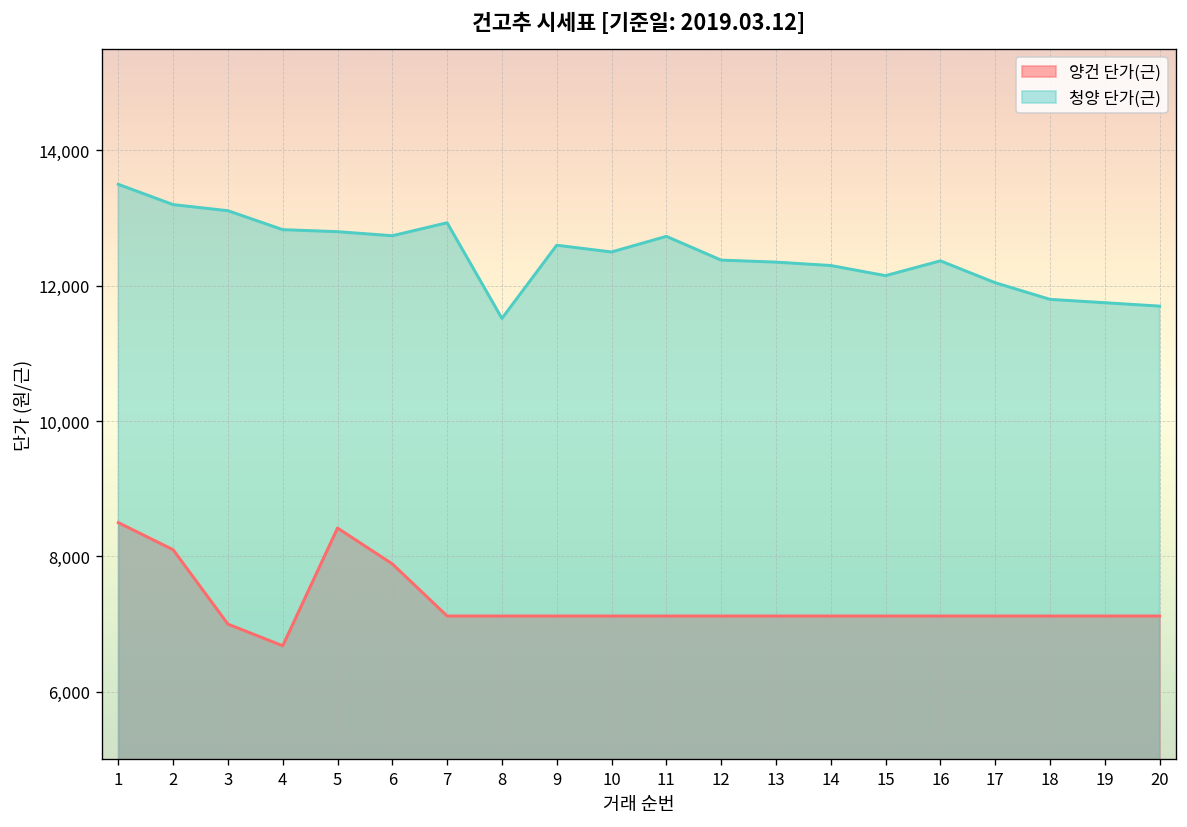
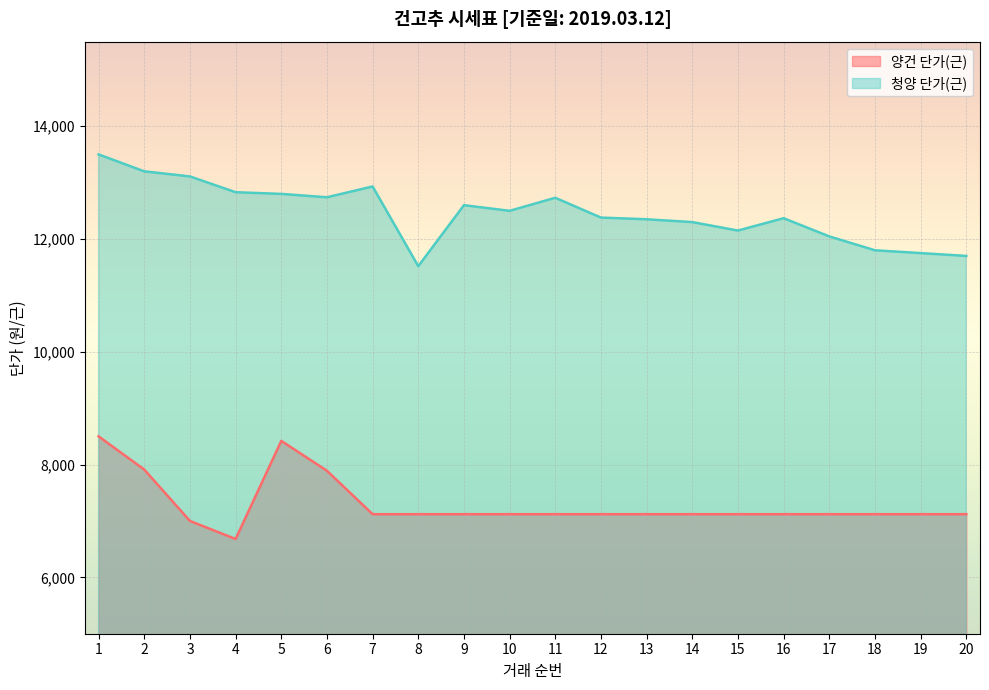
양건 단가(근), 2: 8,100 -> 7,900
